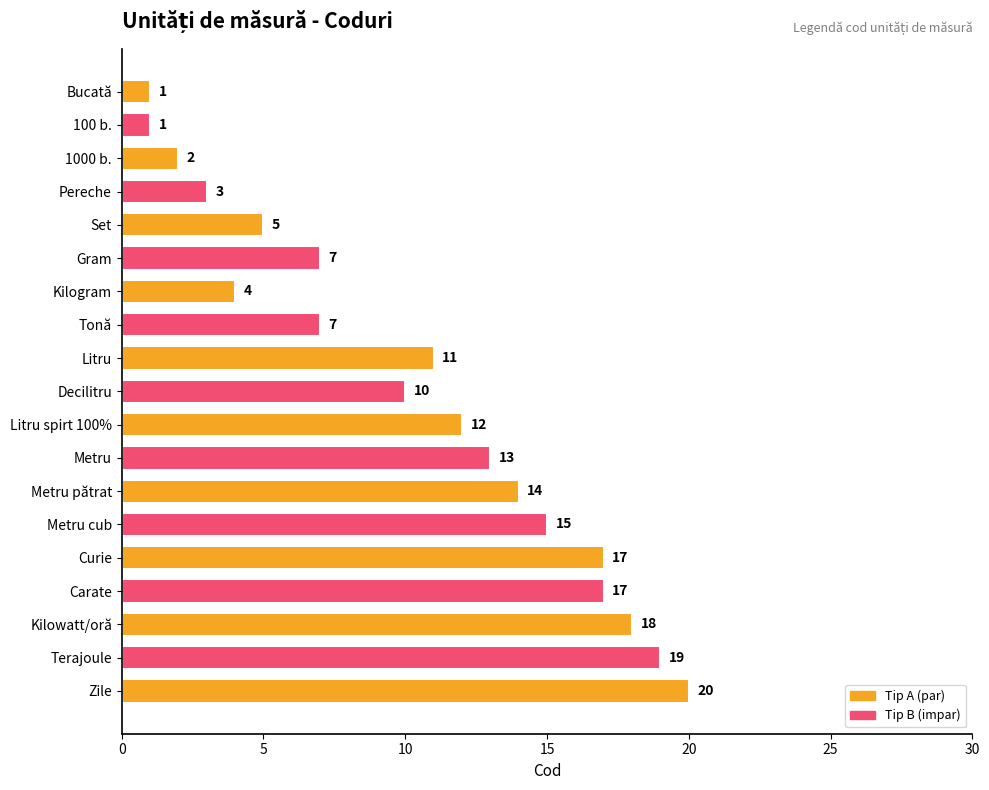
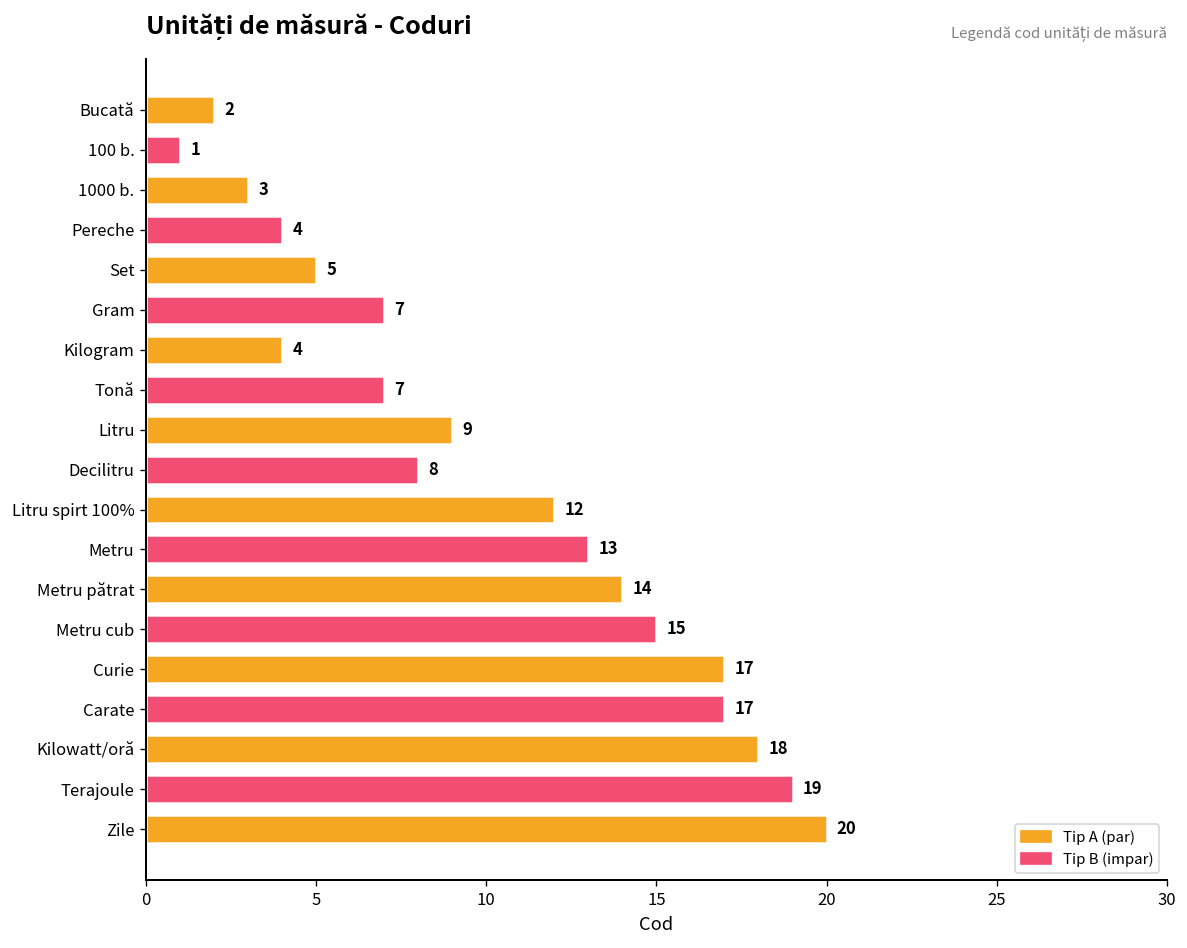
Bucată: 1 -> 2
1000 b.: 2 -> 3
Pereche: 3 -> 4
Litru: 11 -> 9
Decilitru: 10 -> 8
